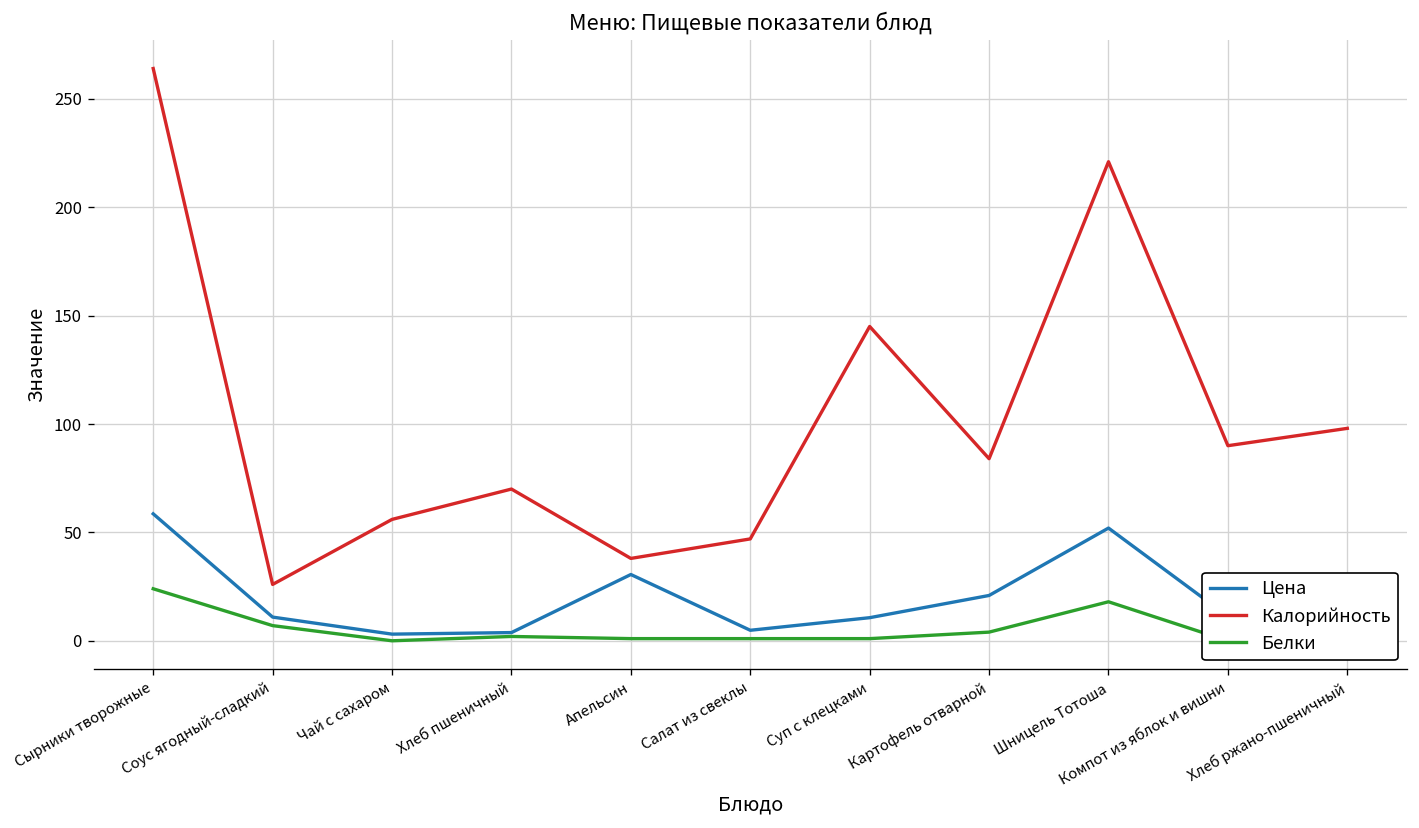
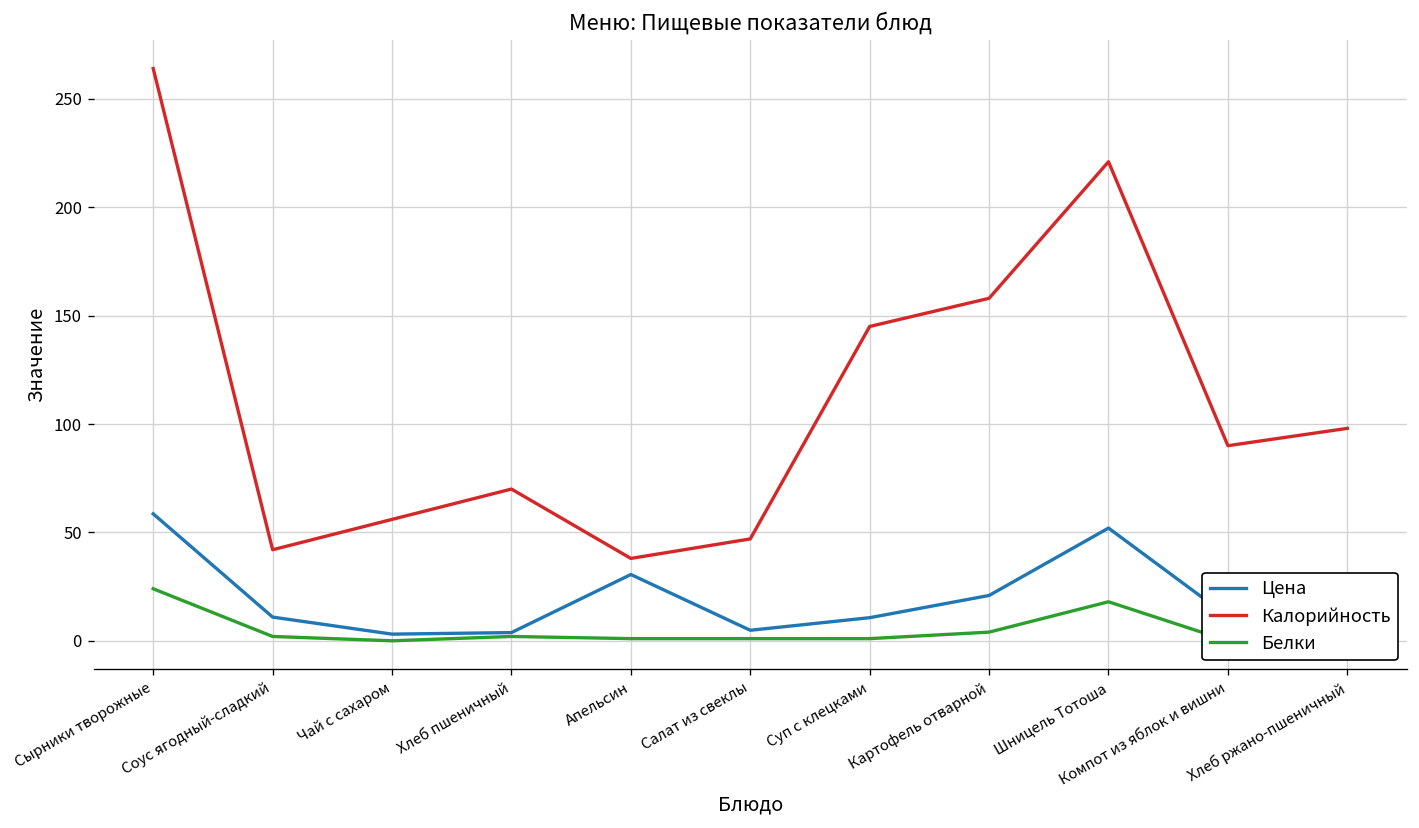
Калорийность, Соус ягодный-сладкий: 26 -> 42
Белки, Соус ягодный-сладкий: 7 -> 2
Калорийность, Картофель отварной: 84 -> 158
